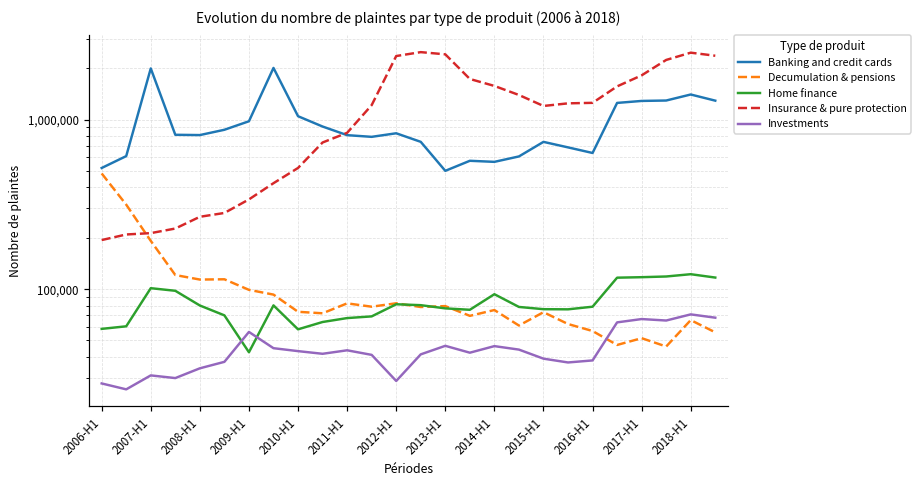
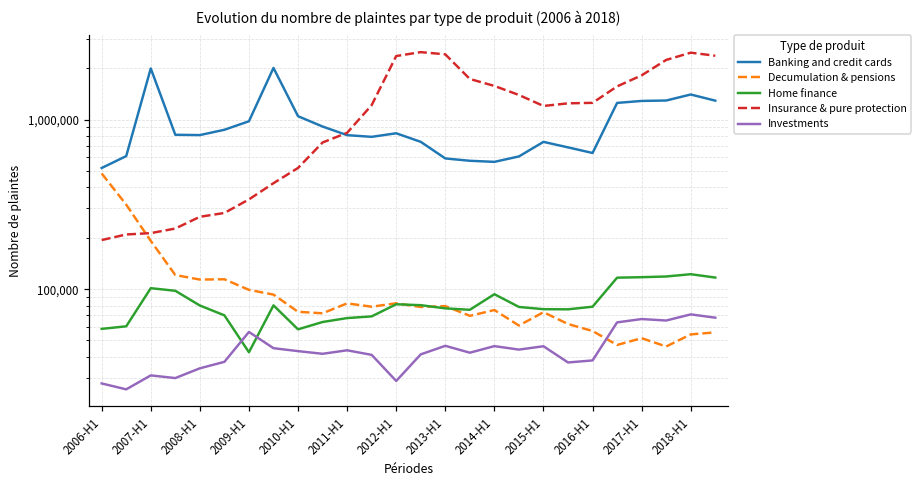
Banking and credit cards, 2013-H1: 500,000 -> 590,000
Investments, 2015-H1: 39,000 -> 46,000
Decumulation & pensions, 2018-H1: 66,000 -> 54,000
